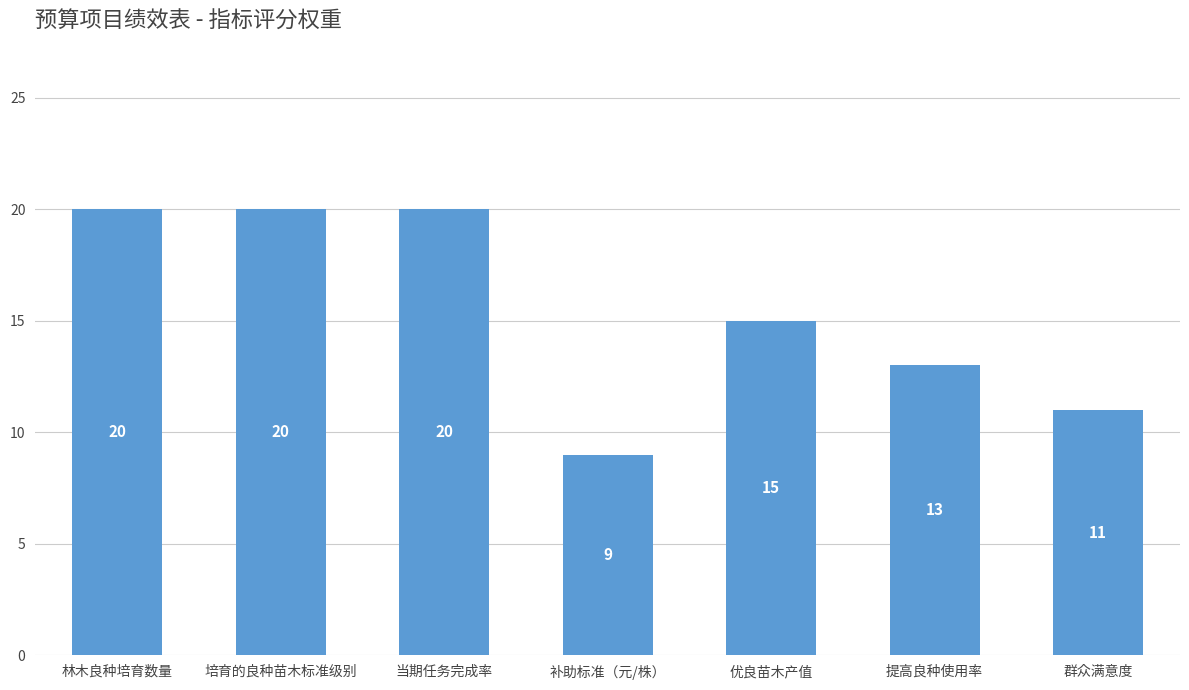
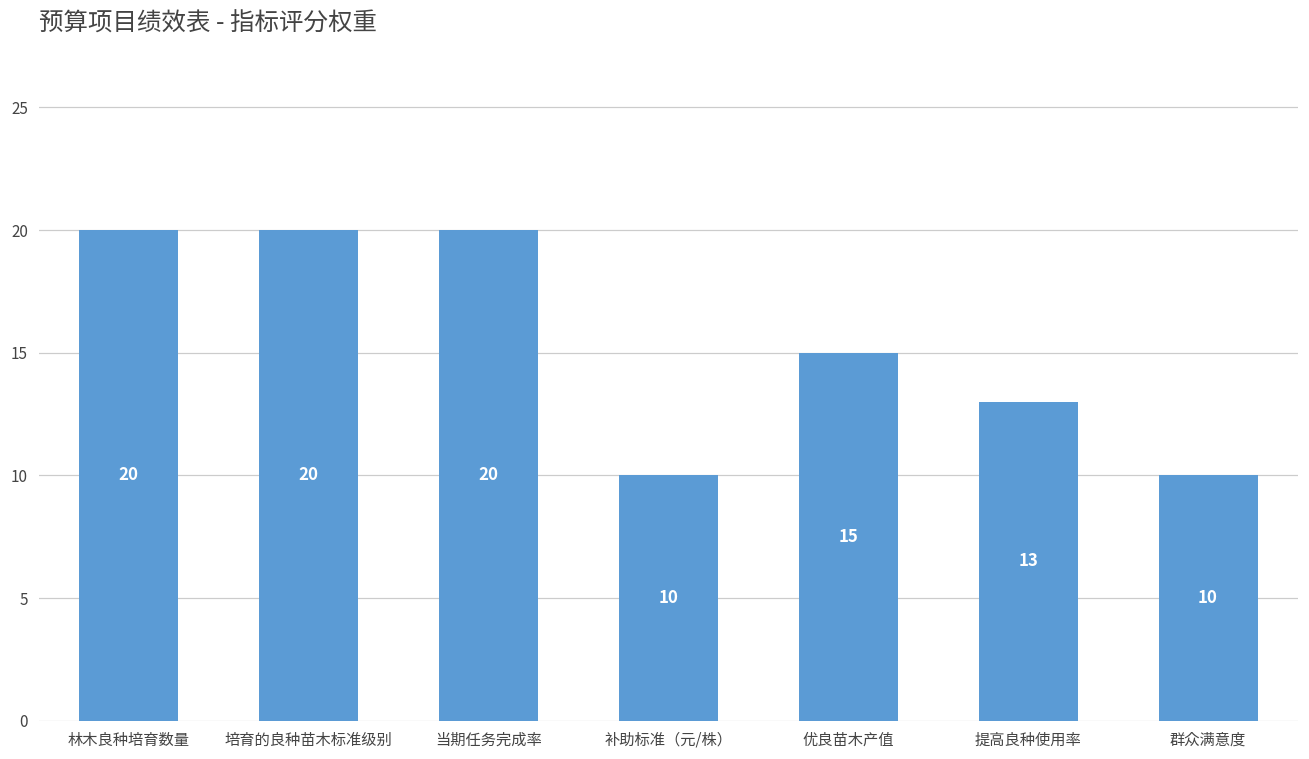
补助标准（元/株）: 9 -> 10
群众满意度: 11 -> 10
